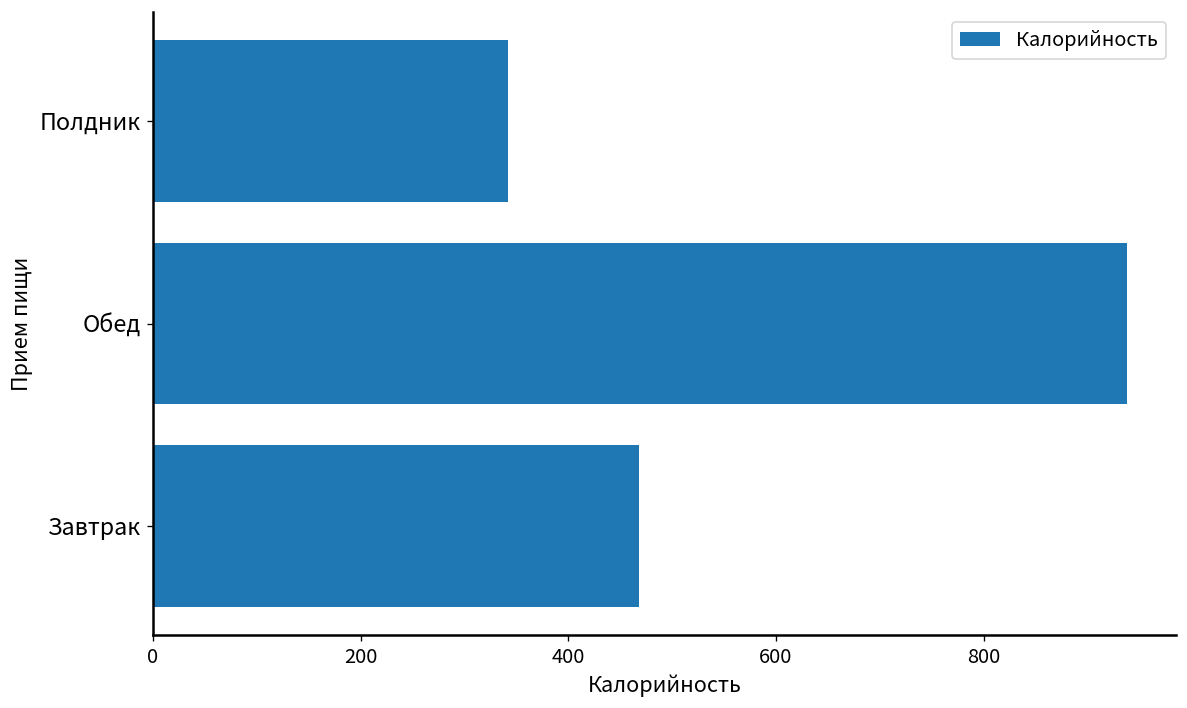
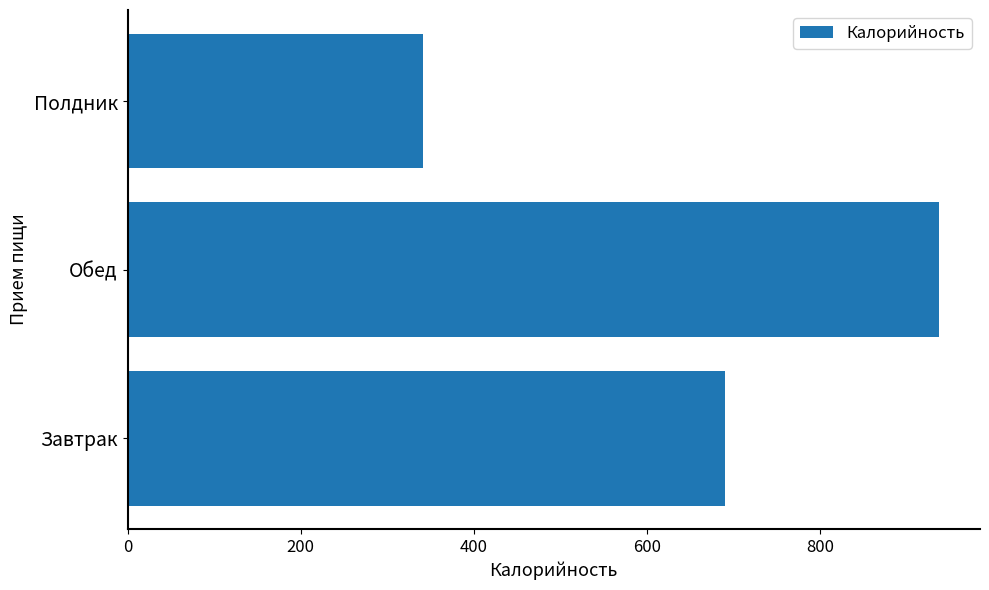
Завтрак: 470 -> 690
